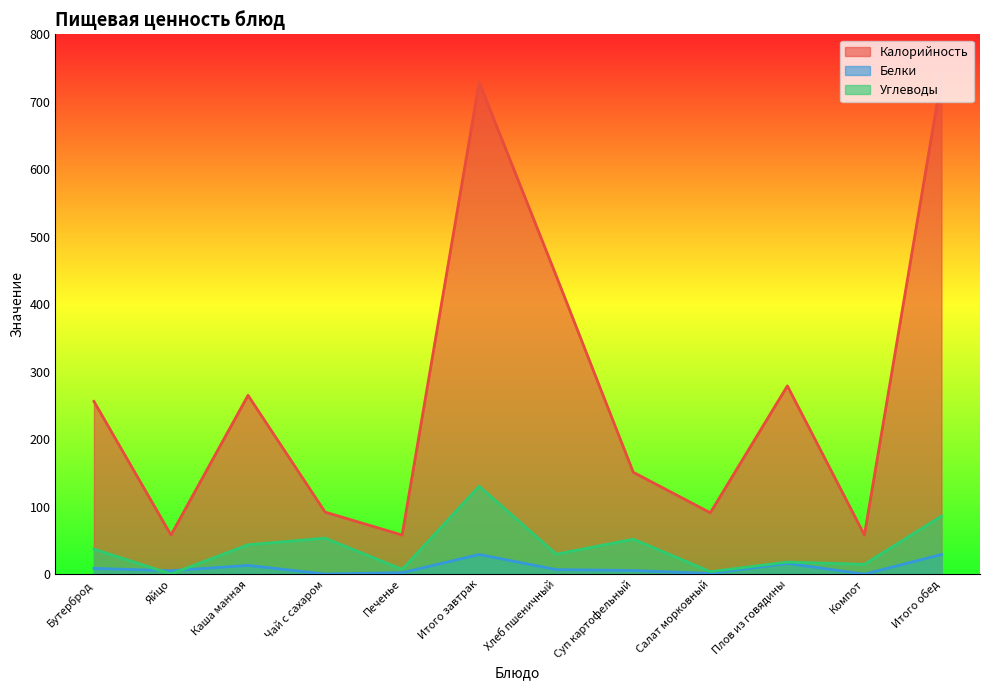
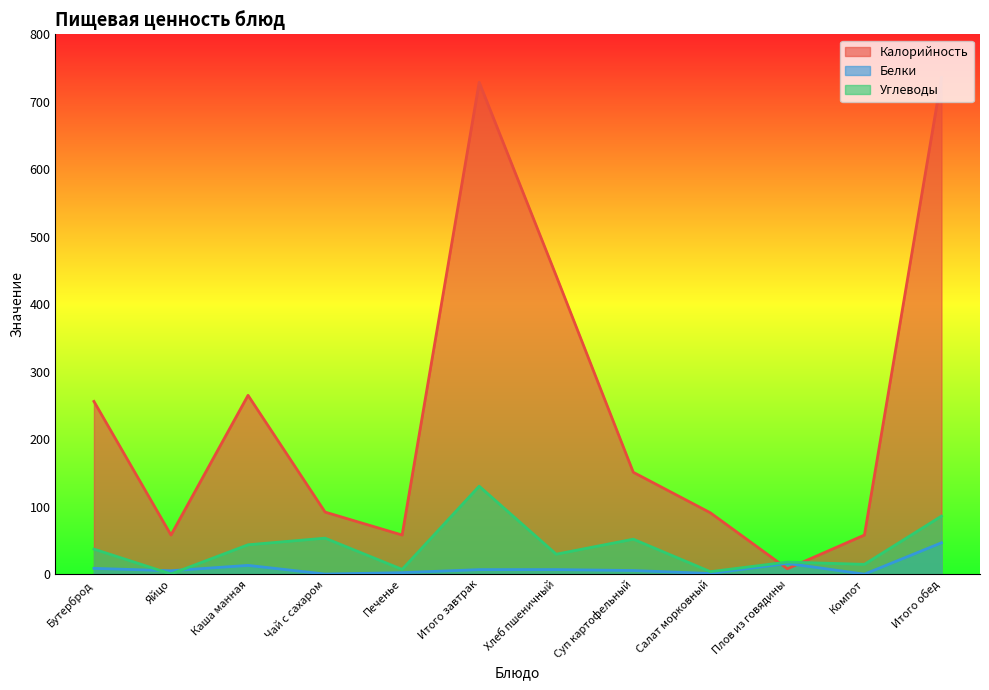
Белки, Итого завтрак: 30 -> 10
Калорийность, Плов из говядины: 280 -> 10
Белки, Итого обед: 30 -> 50
